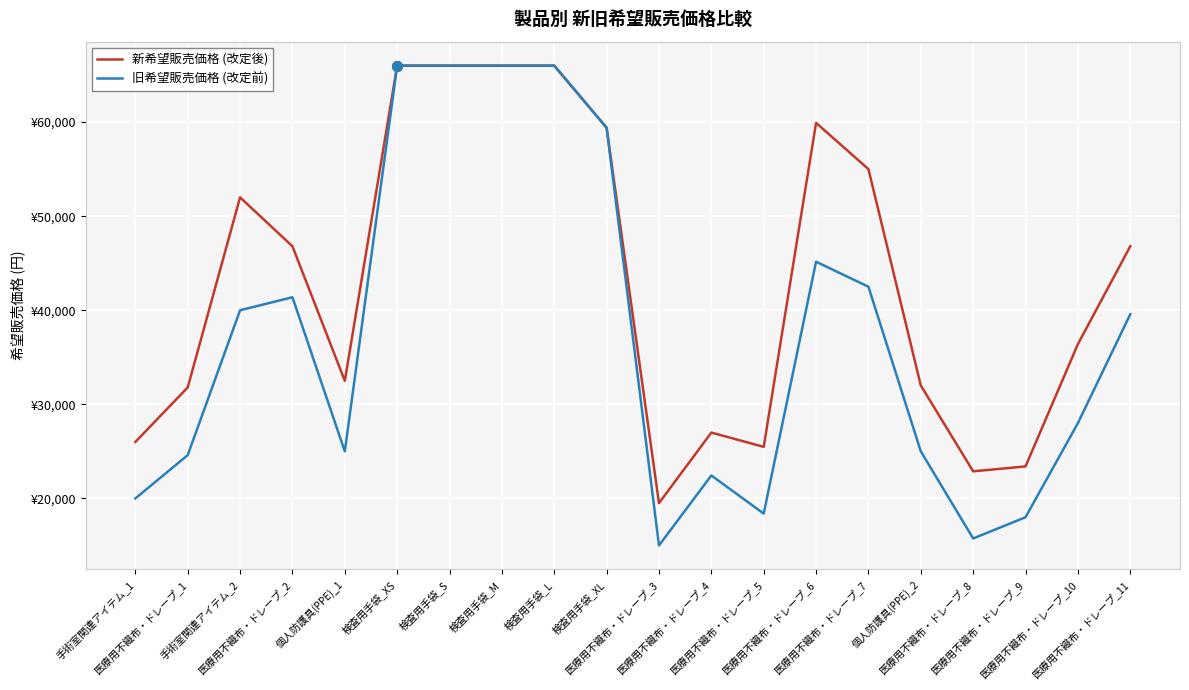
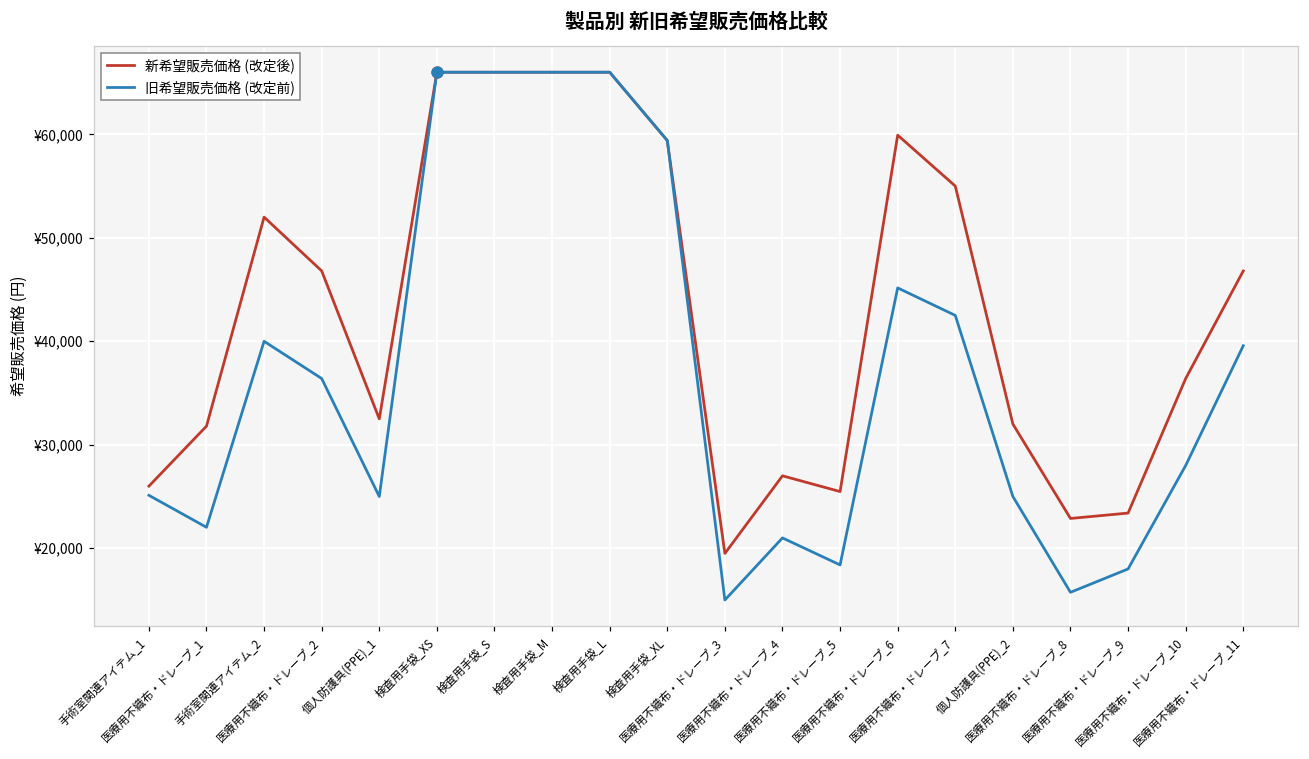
旧希望販売価格 (改定前), 手術室関連アイテム_1: ¥20,000 -> ¥25,000
旧希望販売価格 (改定前), 医療用不織布・ドレープ_1: ¥25,000 -> ¥22,000
旧希望販売価格 (改定前), 医療用不織布・ドレープ_2: ¥41,000 -> ¥36,000
旧希望販売価格 (改定前), 医療用不織布・ドレープ_4: ¥22,000 -> ¥21,000
